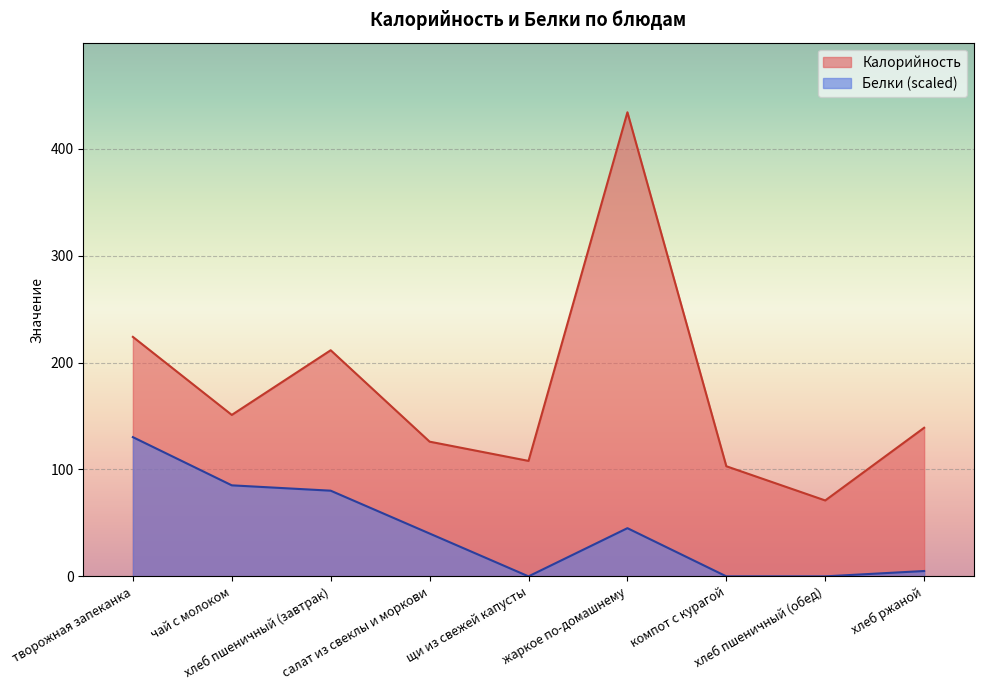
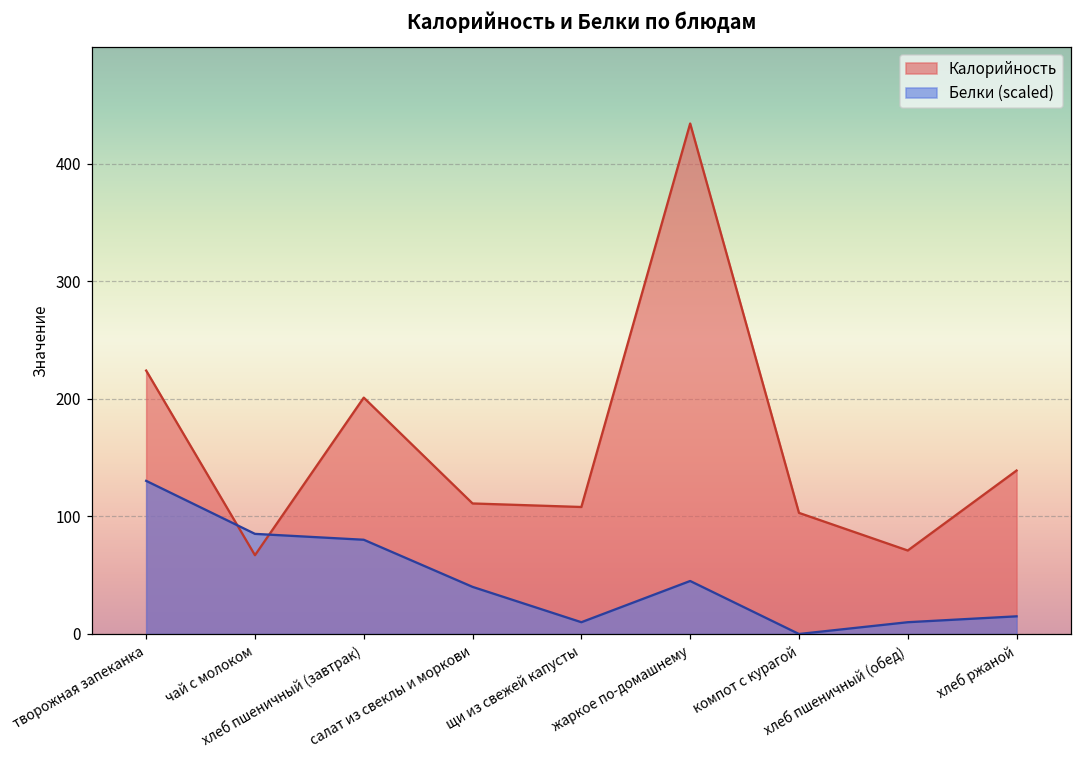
Калорийность, чай с молоком: 151 -> 67
Калорийность, хлеб пшеничный (завтрак): 212 -> 201
Калорийность, салат из свеклы и моркови: 126 -> 111
Белки (scaled), щи из свежей капусты: 0 -> 10
Белки (scaled), хлеб пшеничный (обед): 0 -> 10
Белки (scaled), хлеб ржаной: 5 -> 15
